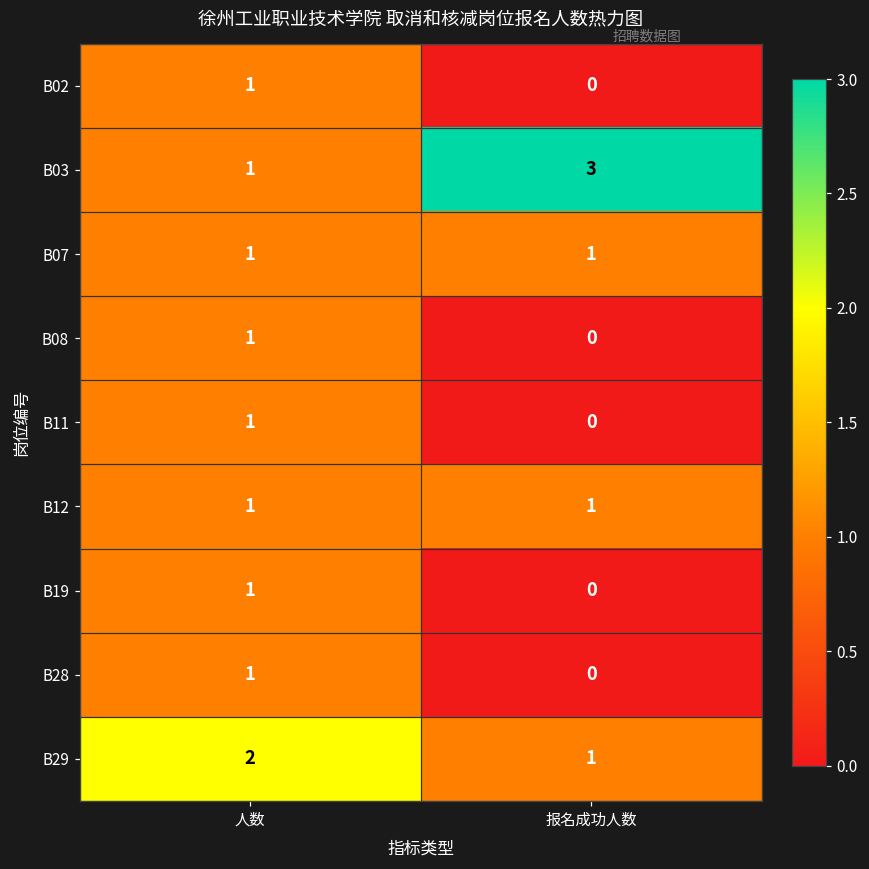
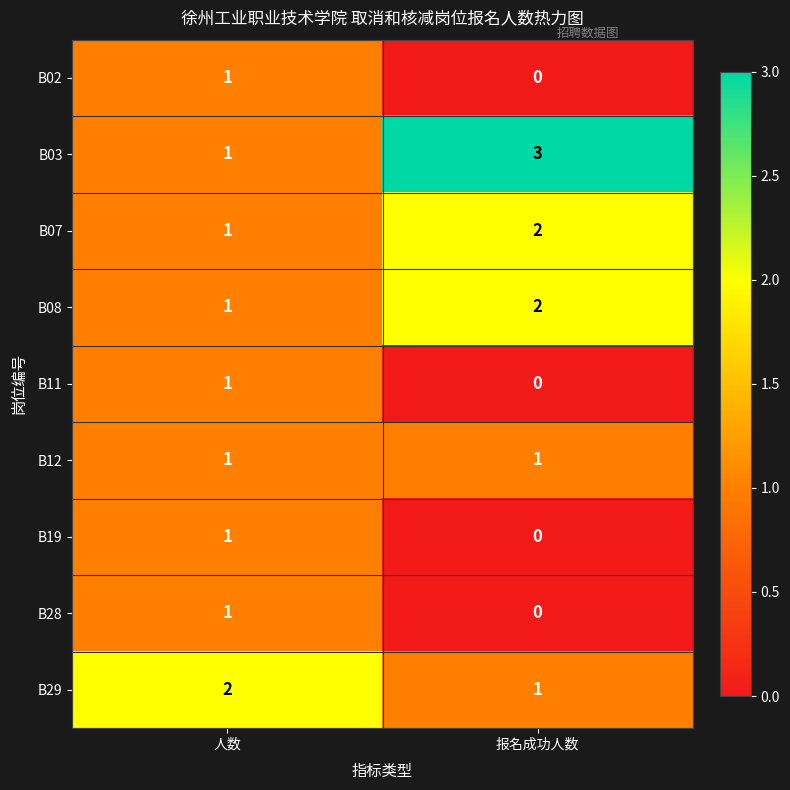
B07, 报名成功人数: 1 -> 2
B08, 报名成功人数: 0 -> 2
